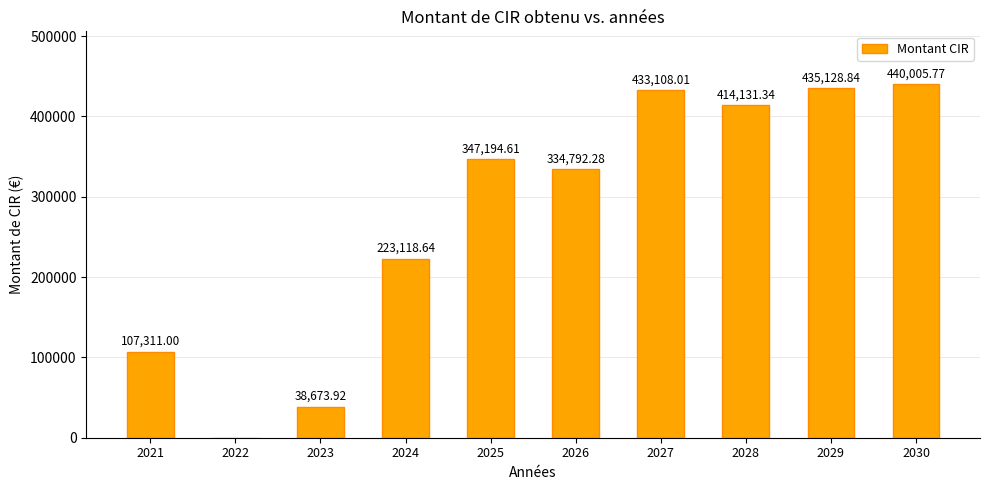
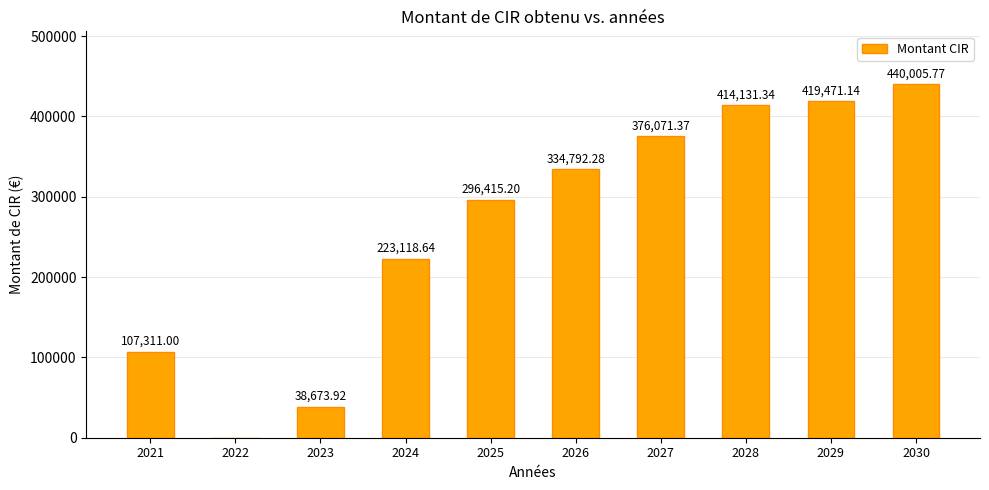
2025: 347,194.61 -> 296,415.20
2027: 433,108.01 -> 376,071.37
2029: 435,128.84 -> 419,471.14
